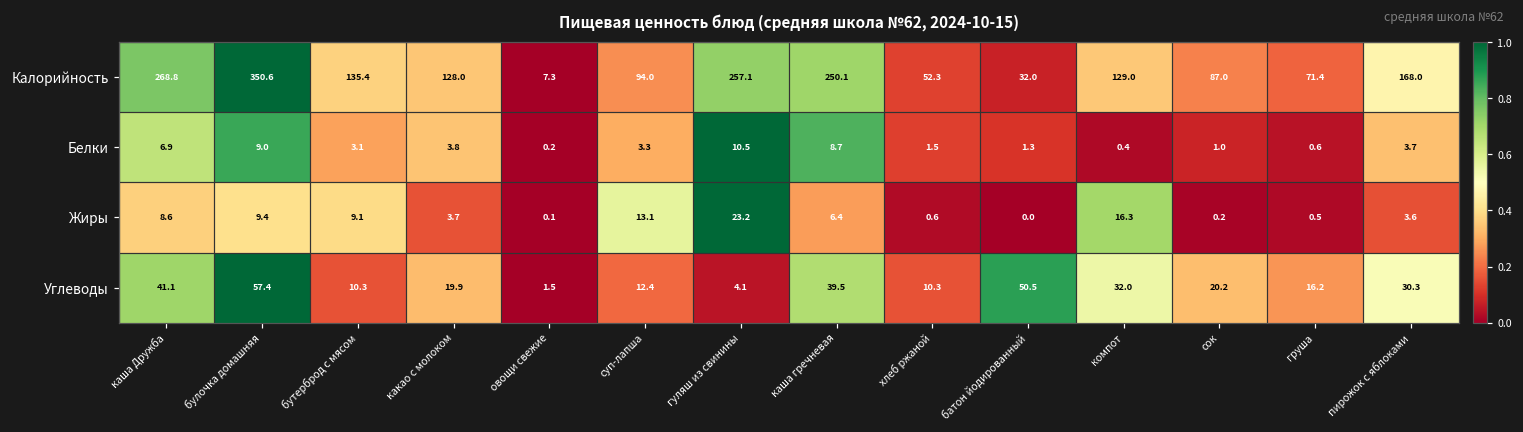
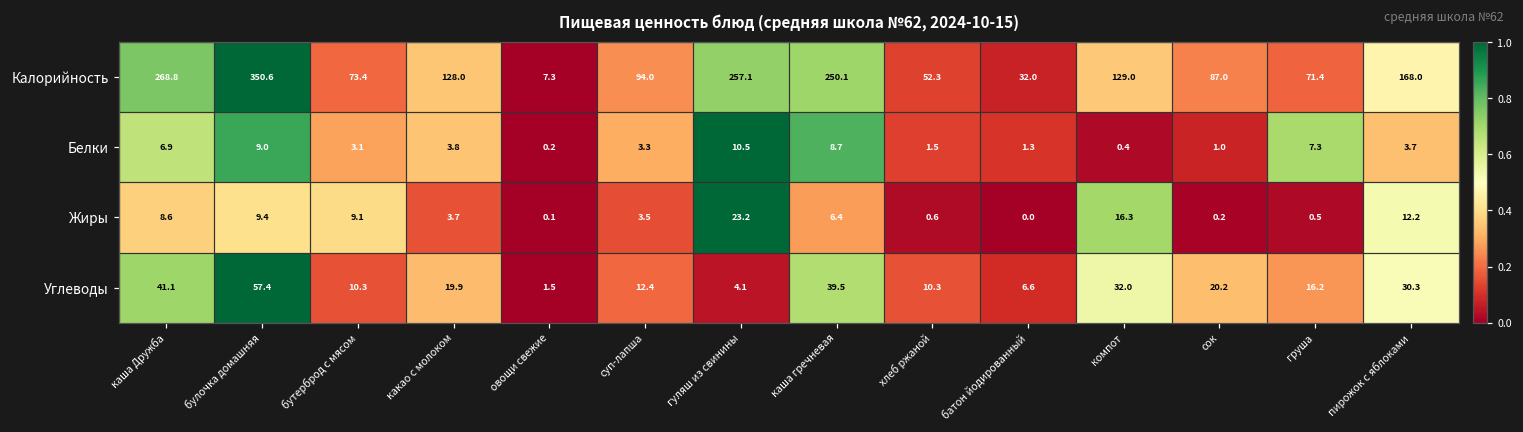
Калорийность, бутерброд с мясом: 135.4 -> 73.4
Белки, груша: 0.6 -> 7.3
Жиры, суп-лапша: 13.1 -> 3.5
Жиры, пирожок с яблоками: 3.6 -> 12.2
Углеводы, батон йодированный: 50.5 -> 6.6
